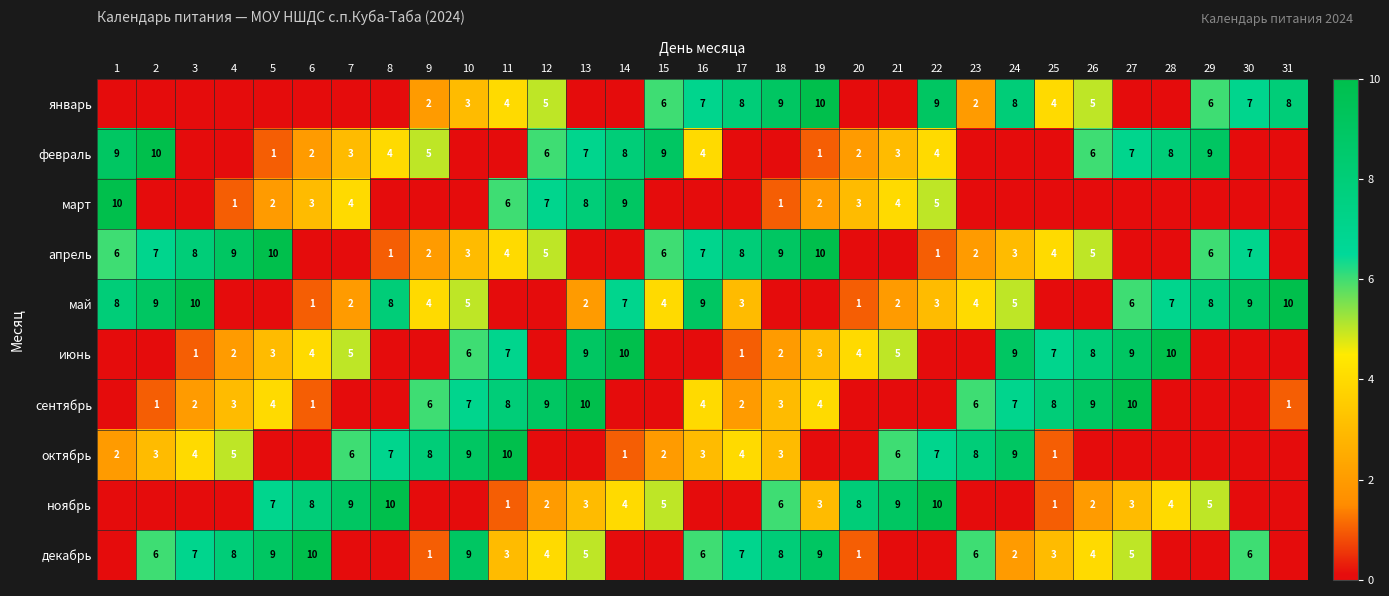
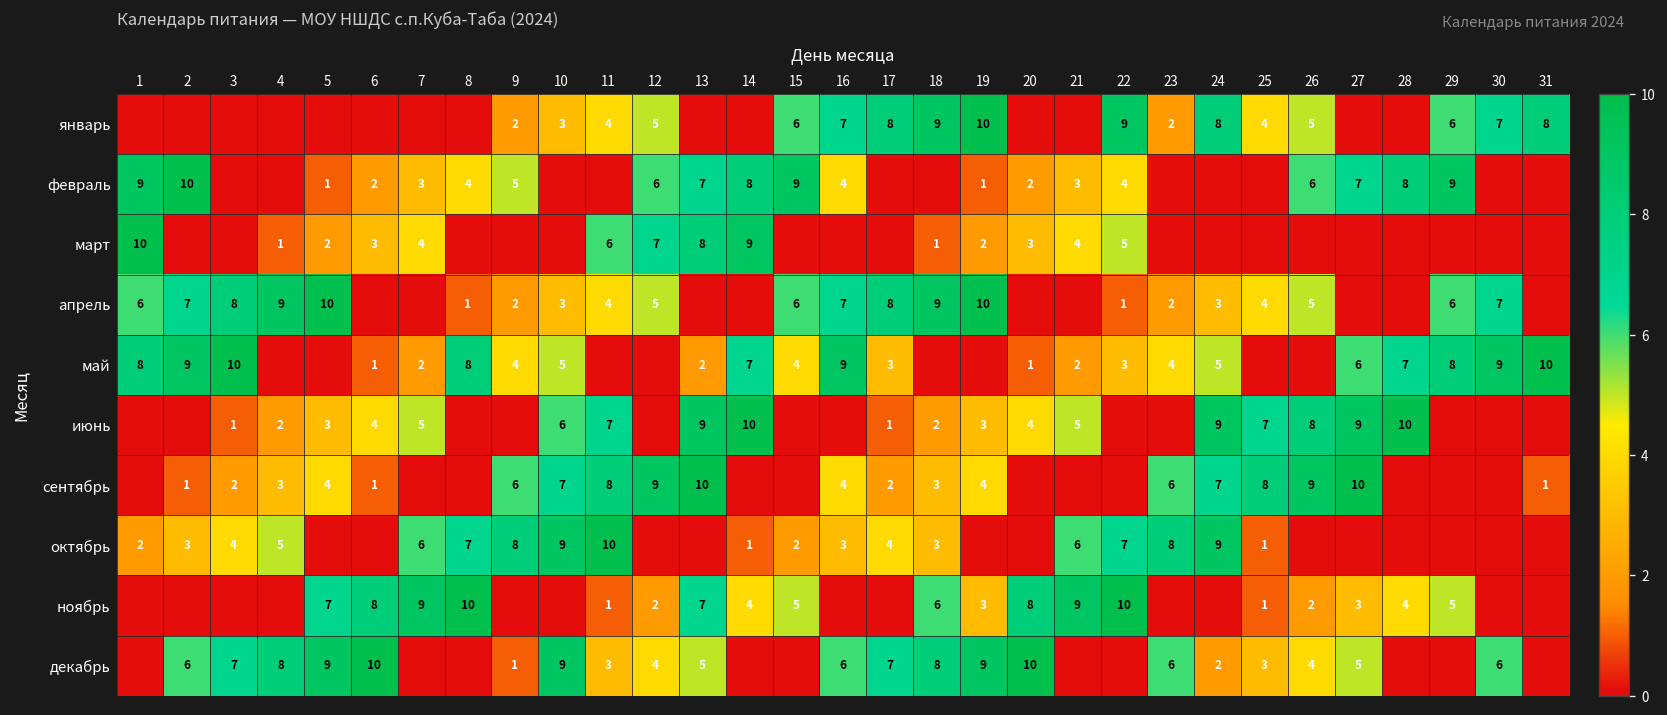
ноябрь, 13: 3 -> 7
декабрь, 20: 1 -> 10
